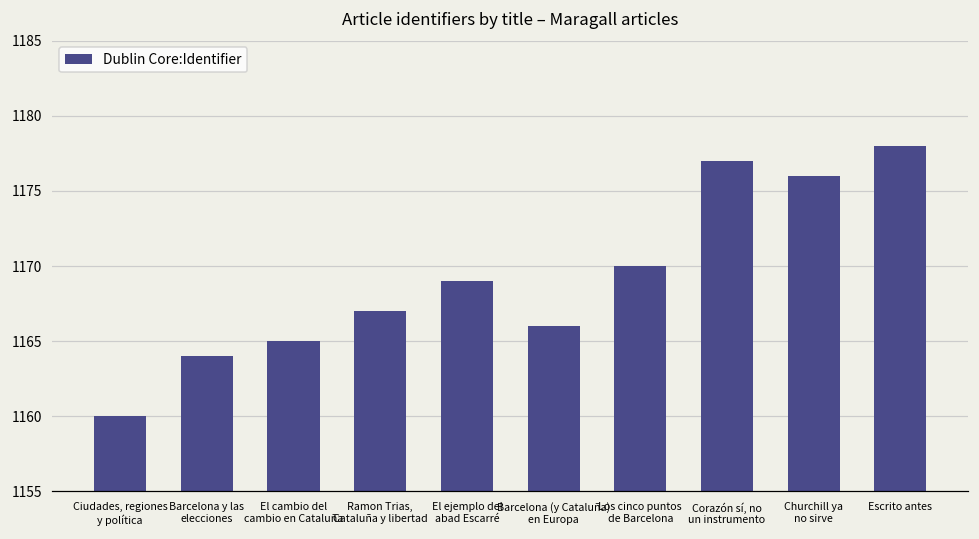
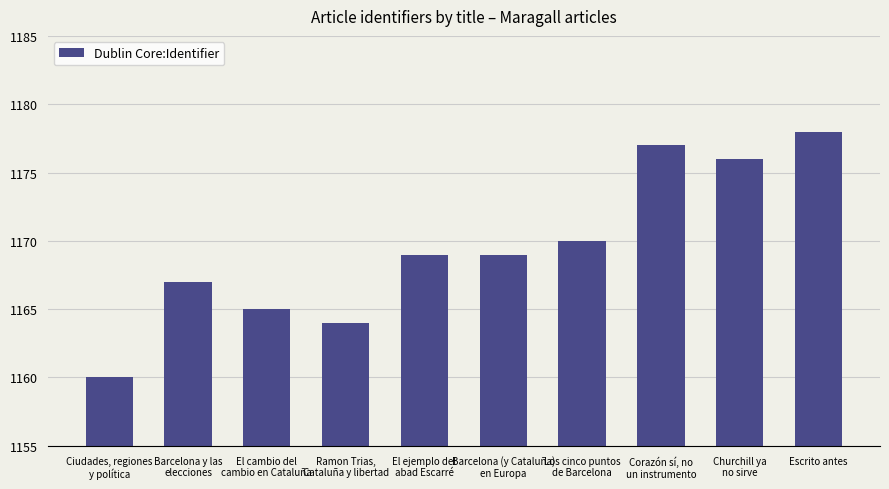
Barcelona y las elecciones: 1164 -> 1167
Ramon Trias, Cataluña y libertad: 1167 -> 1164
Barcelona (y Cataluña) en Europa: 1166 -> 1169
